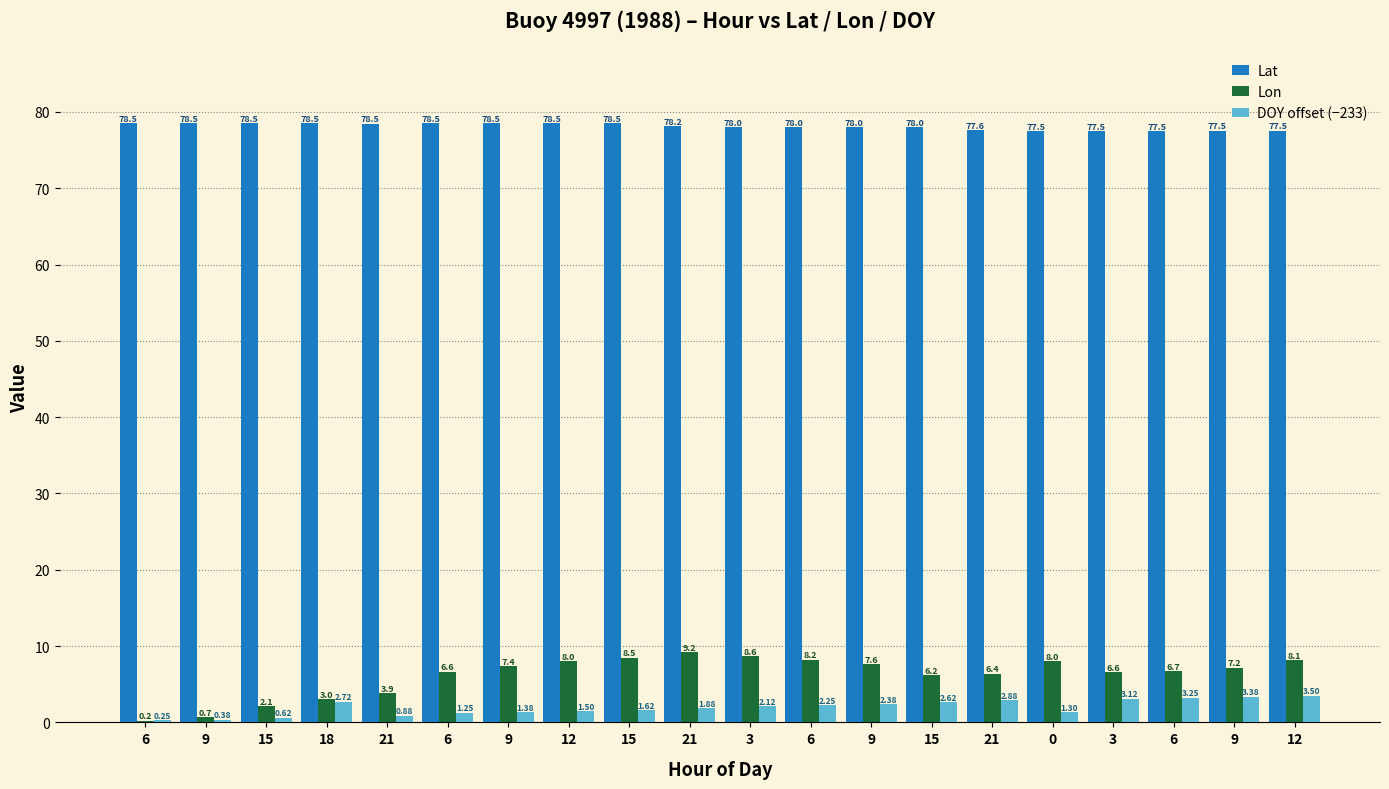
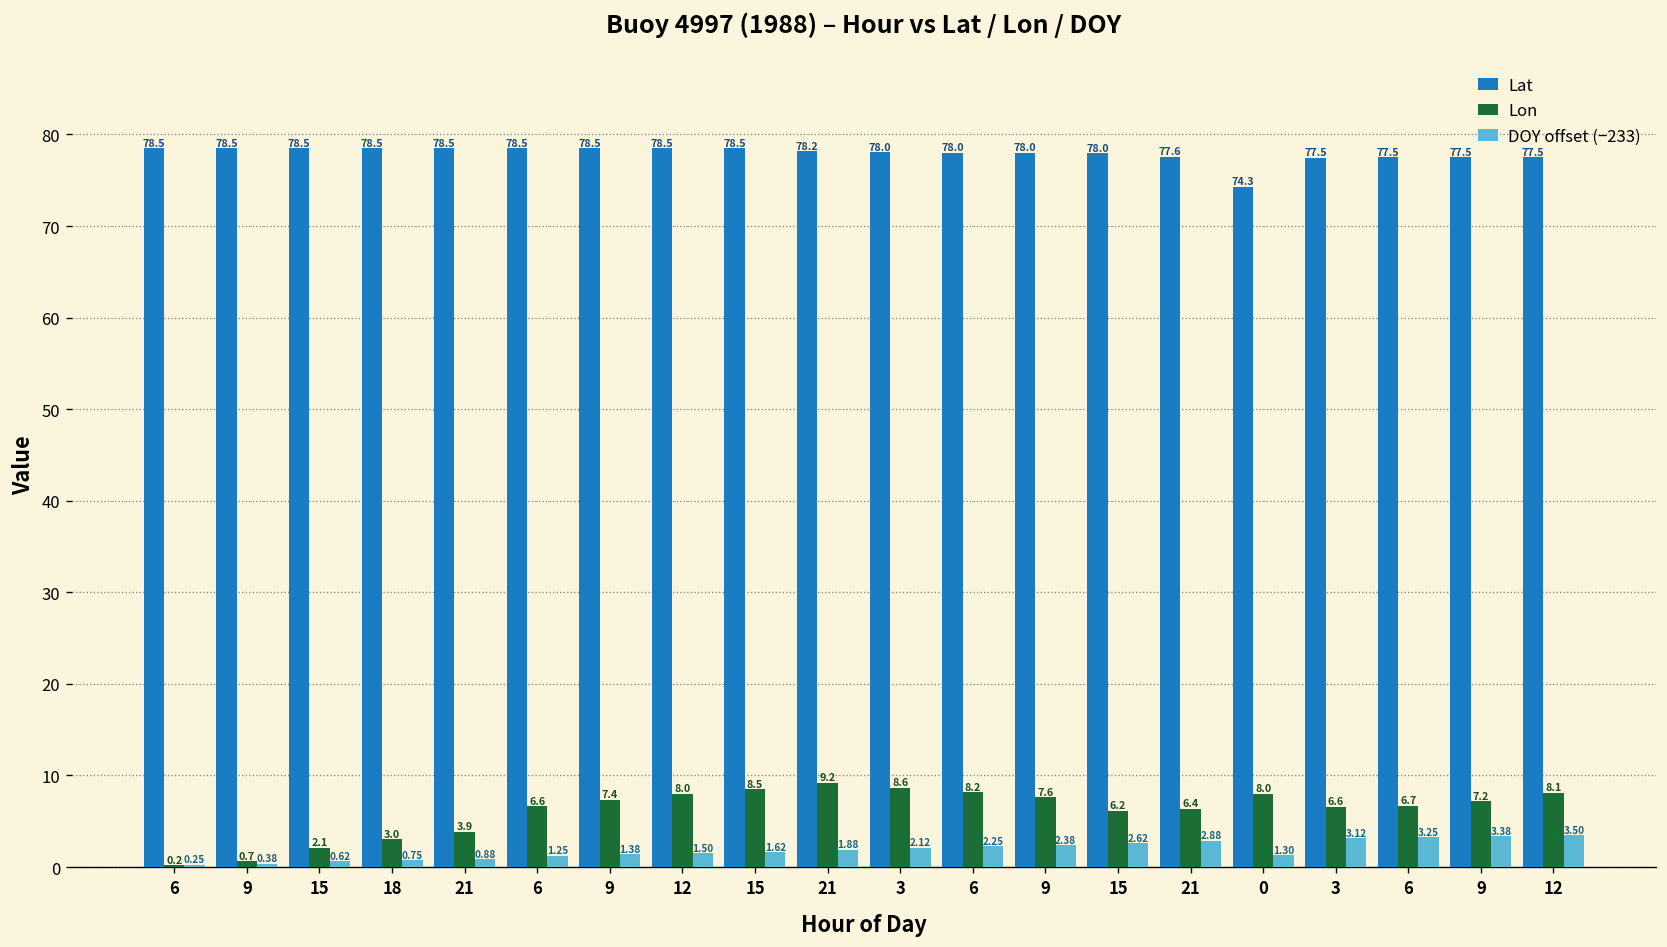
DOY offset (−233), 18: 2.72 -> 0.75
Lat, 0: 77.5 -> 74.3
